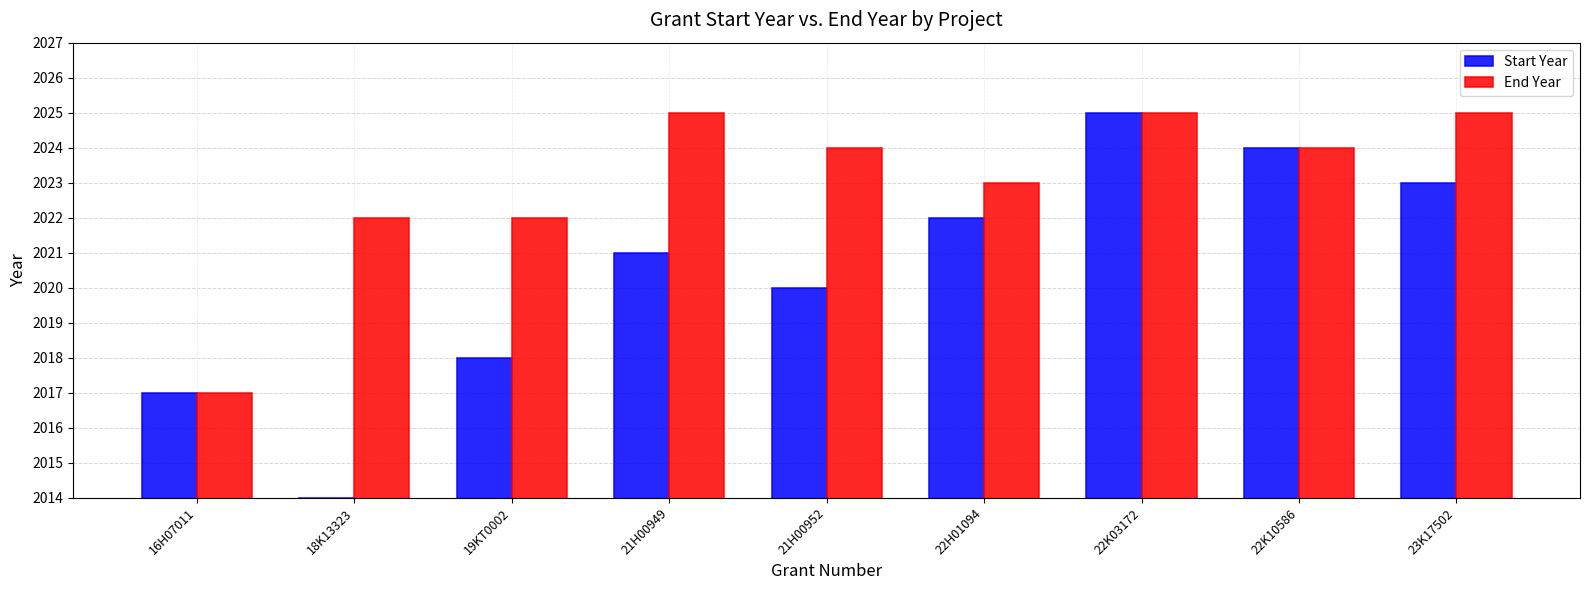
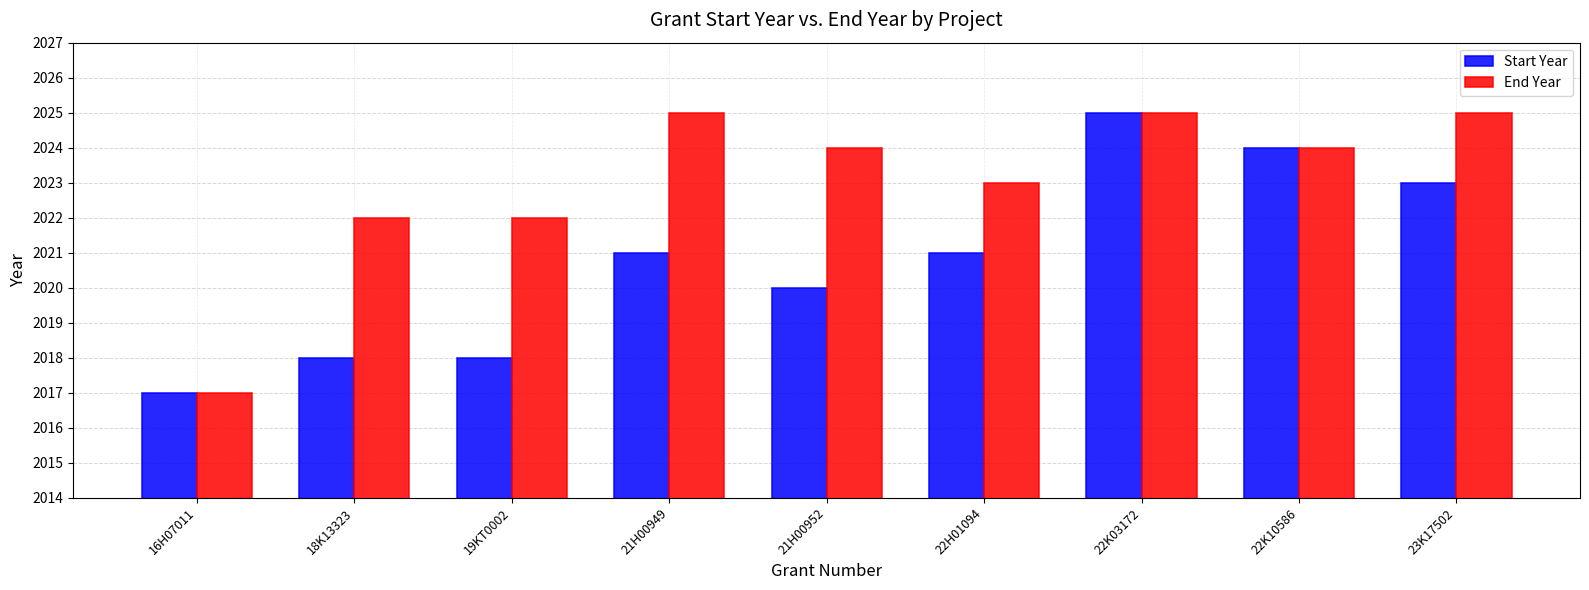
Start Year, 18K13323: 2014 -> 2018
Start Year, 22H01094: 2022 -> 2021
